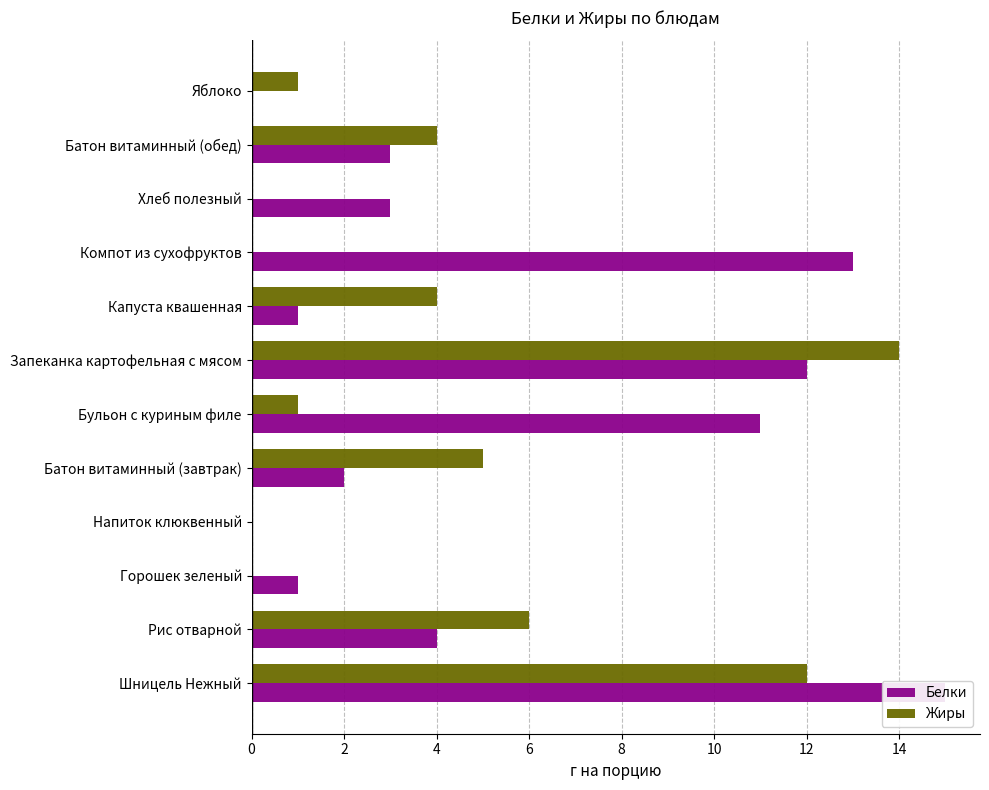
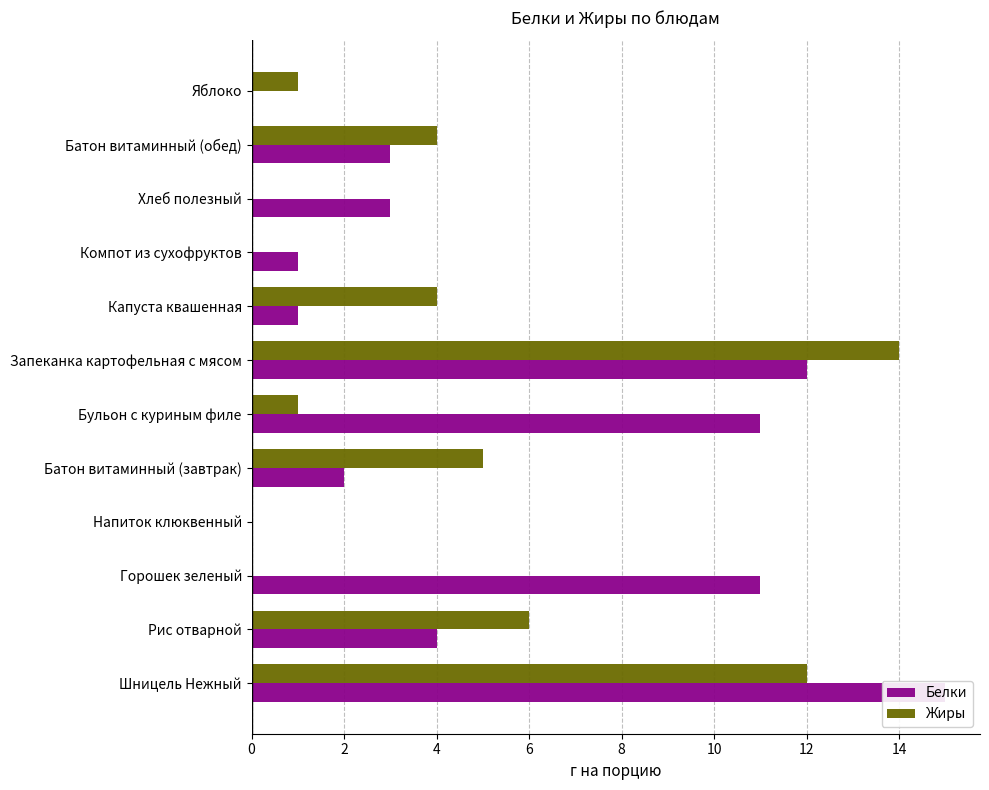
Белки, Компот из сухофруктов: 13 -> 1
Белки, Горошек зеленый: 1 -> 11
